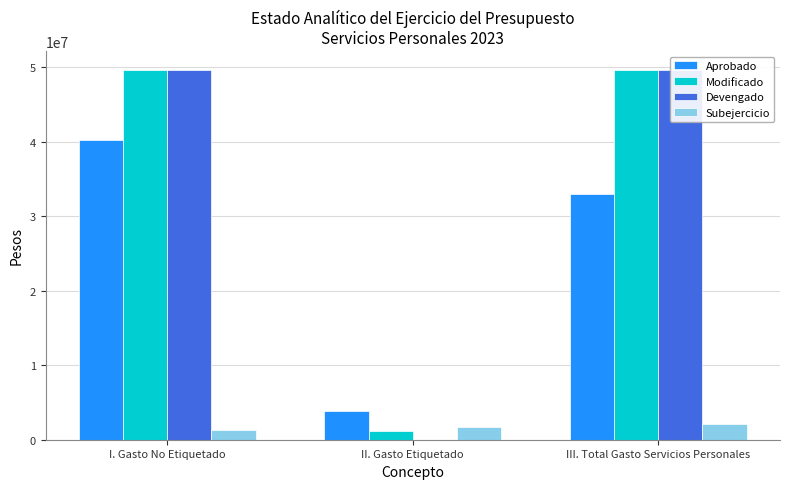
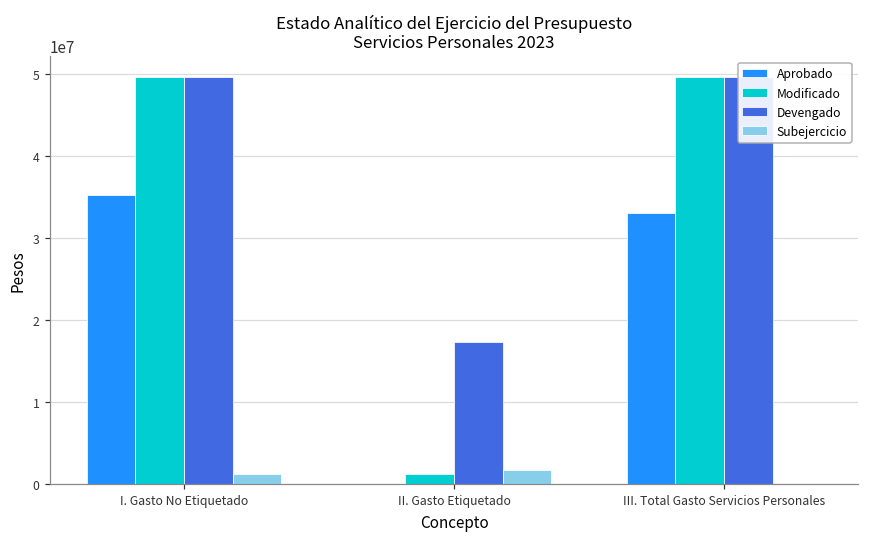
Aprobado, I. Gasto No Etiquetado: 40000000 -> 35000000
Aprobado, II. Gasto Etiquetado: 4000000 -> 0
Devengado, II. Gasto Etiquetado: 0 -> 17000000
Subejercicio, III. Total Gasto Servicios Personales: 2000000 -> 0
